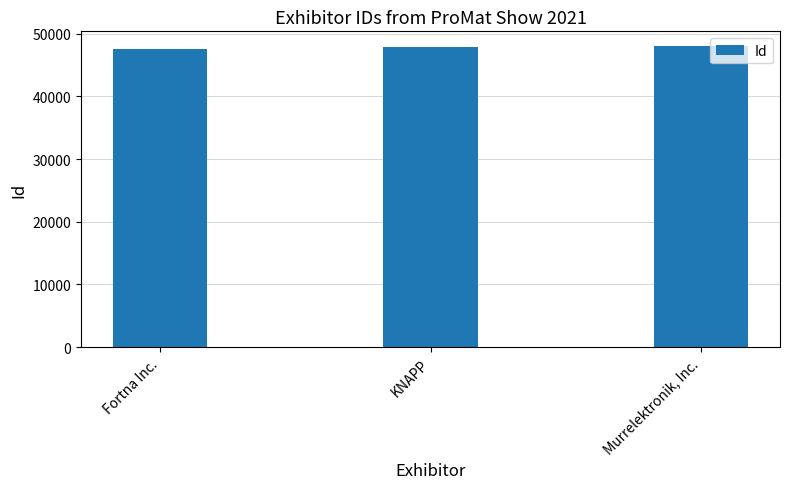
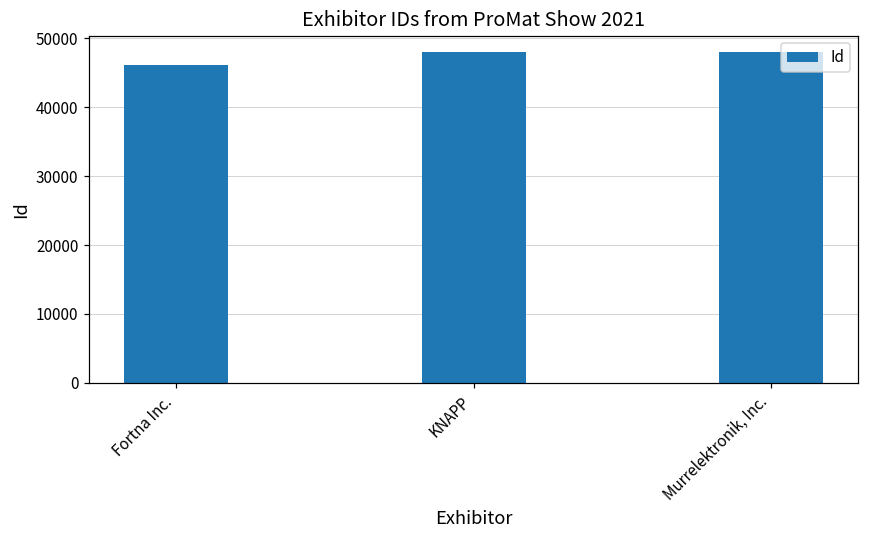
Fortna Inc.: 48000 -> 46000
